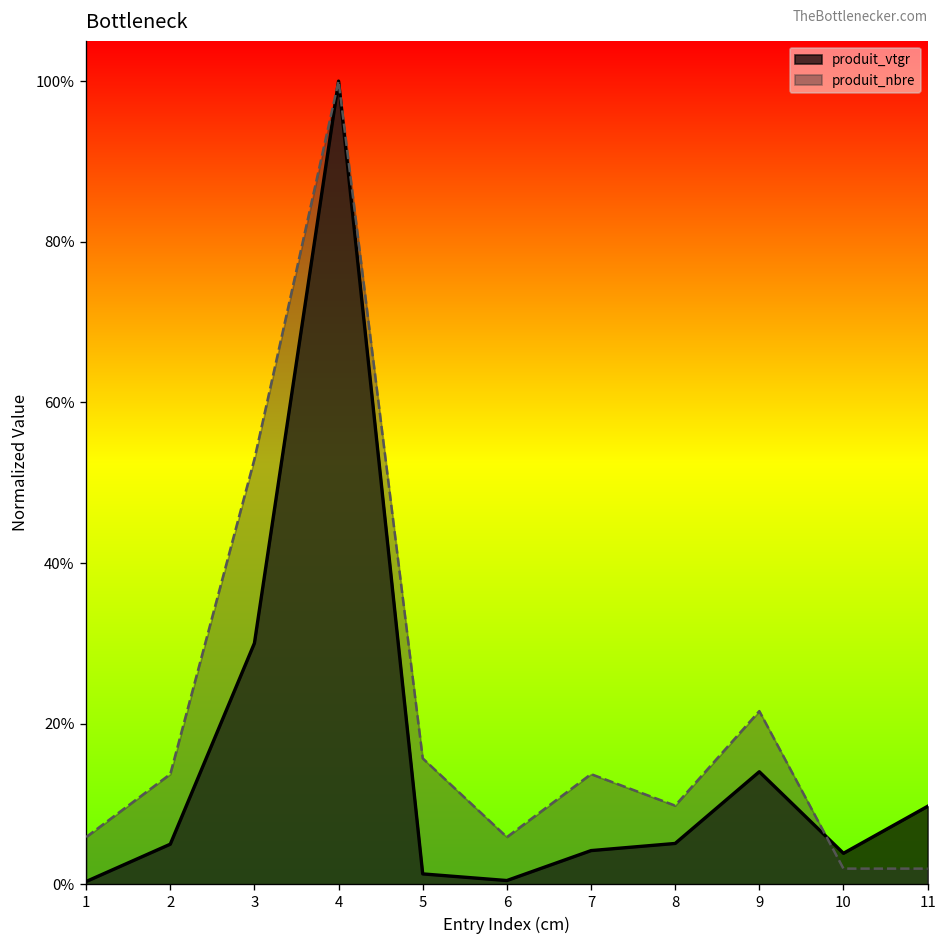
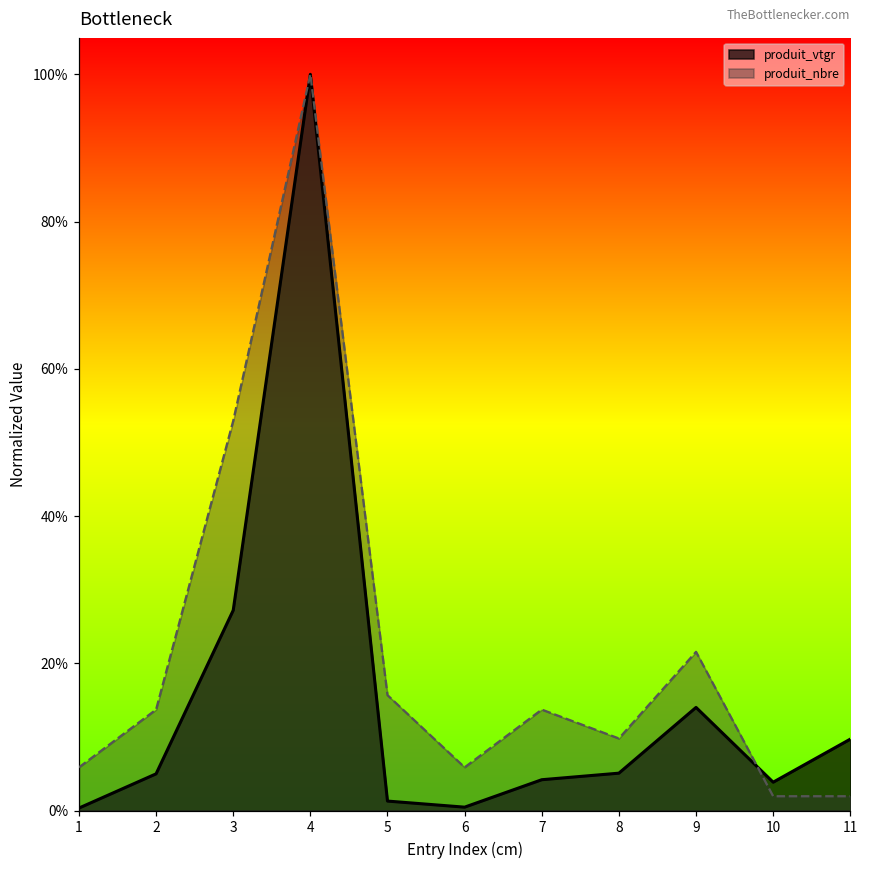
produit_vtgr, 3: 30% -> 27%
